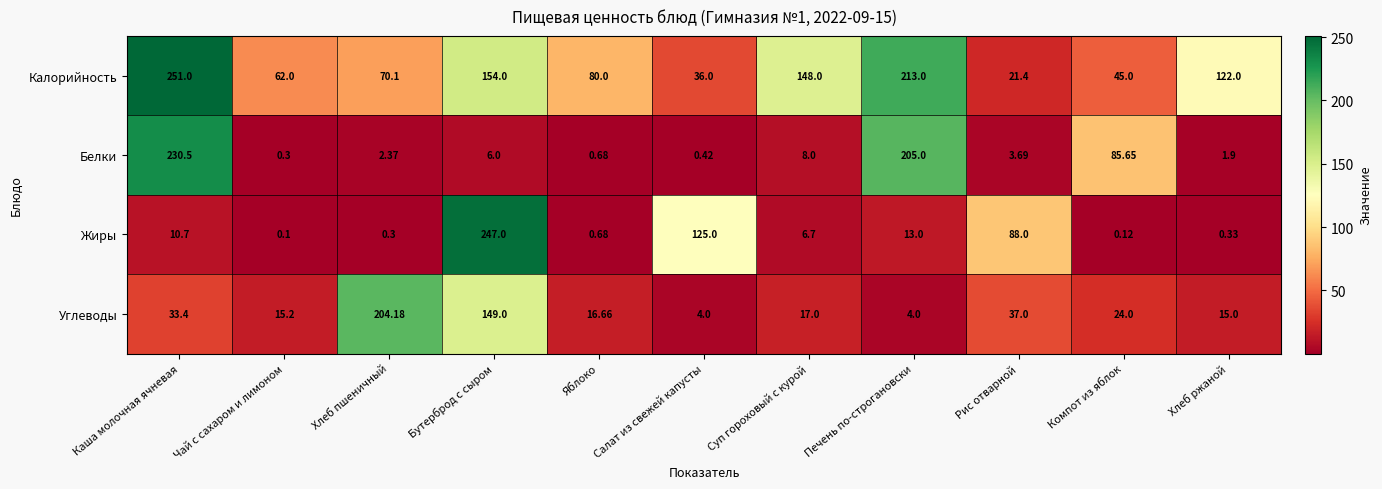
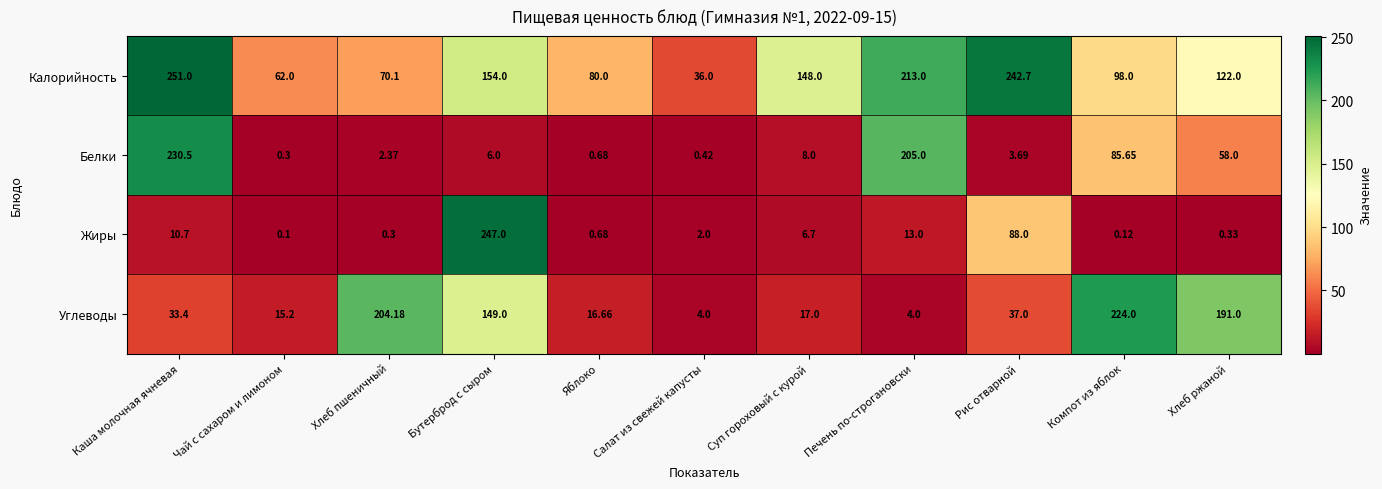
Калорийность, Рис отварной: 21.4 -> 242.7
Калорийность, Компот из яблок: 45.0 -> 98.0
Белки, Хлеб ржаной: 1.9 -> 58.0
Жиры, Салат из свежей капусты: 125.0 -> 2.0
Углеводы, Компот из яблок: 24.0 -> 224.0
Углеводы, Хлеб ржаной: 15.0 -> 191.0
